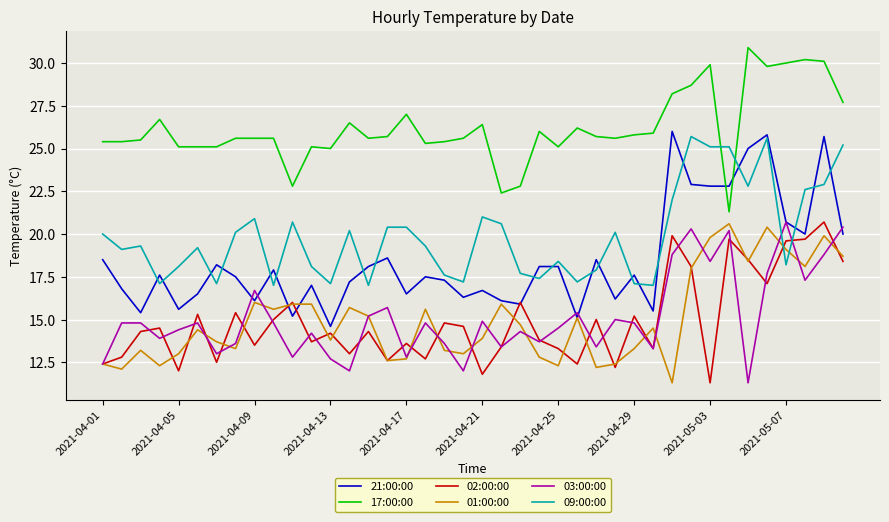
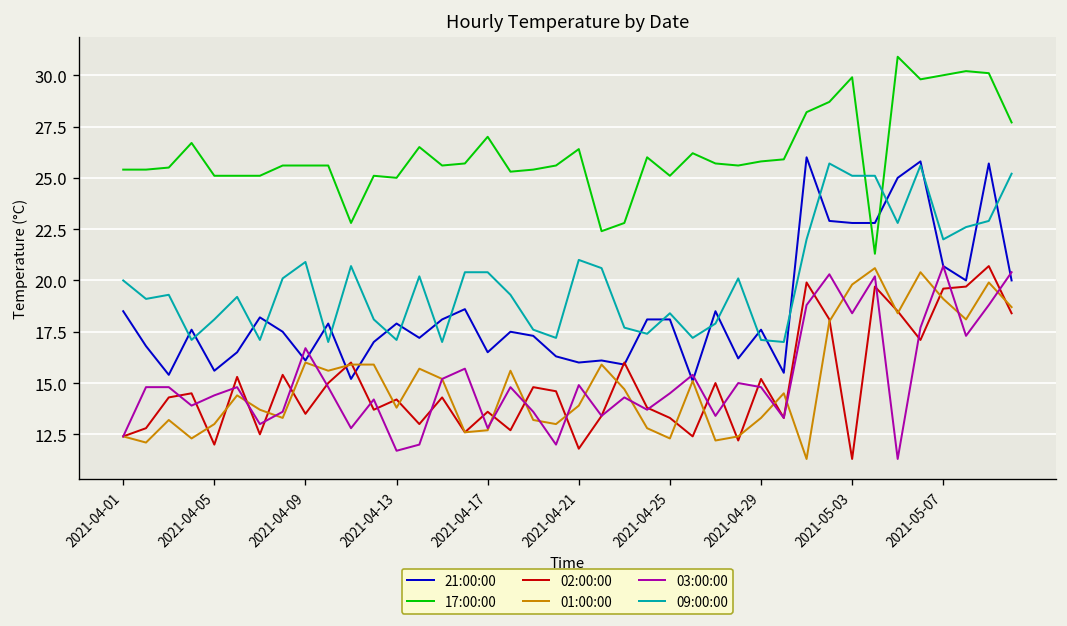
21:00:00, 2021-04-13: 14.6 -> 17.9
03:00:00, 2021-04-13: 12.7 -> 11.7
21:00:00, 2021-04-21: 16.7 -> 16.0
09:00:00, 2021-05-07: 18.2 -> 22.0
